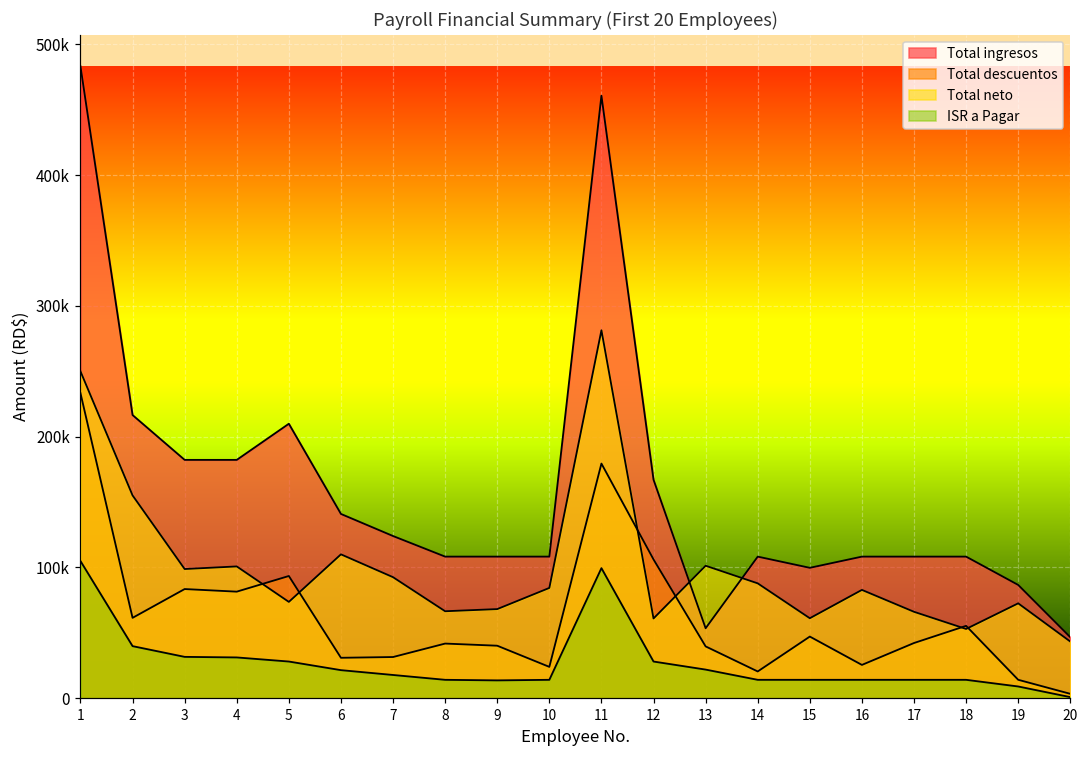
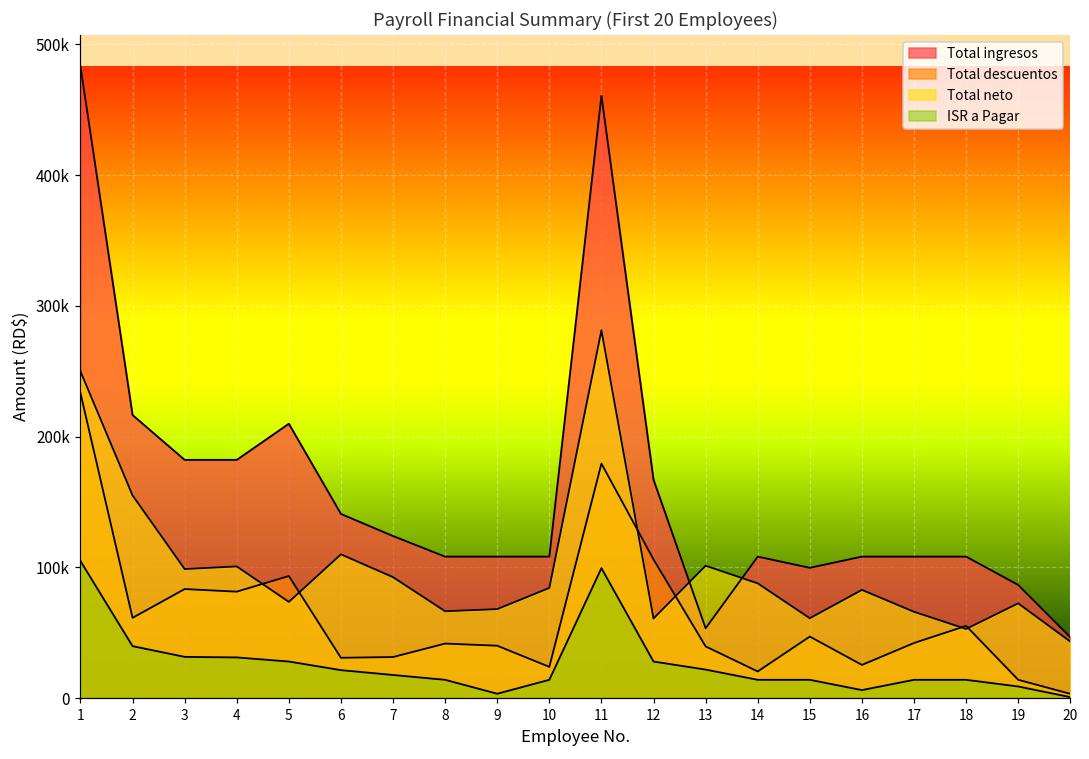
ISR a Pagar, 9: 14000 -> 3000
ISR a Pagar, 16: 14000 -> 6000
